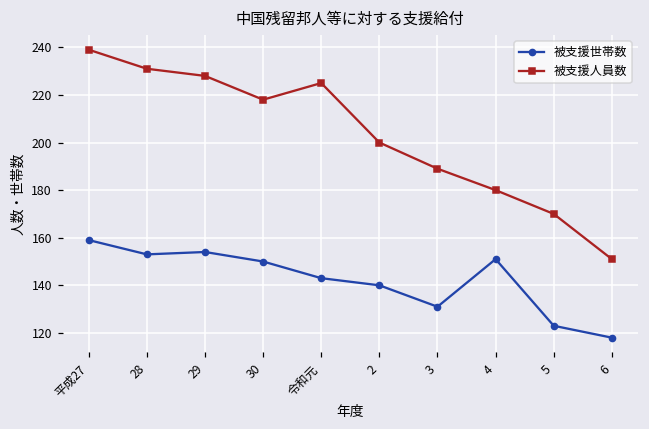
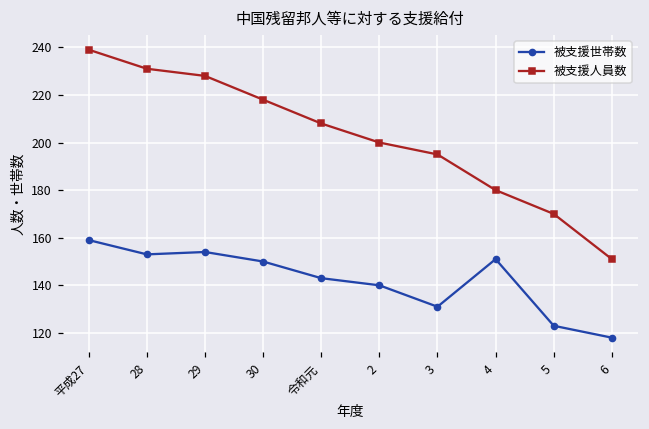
被支援人員数, 令和元: 225 -> 208
被支援人員数, 3: 189 -> 195
